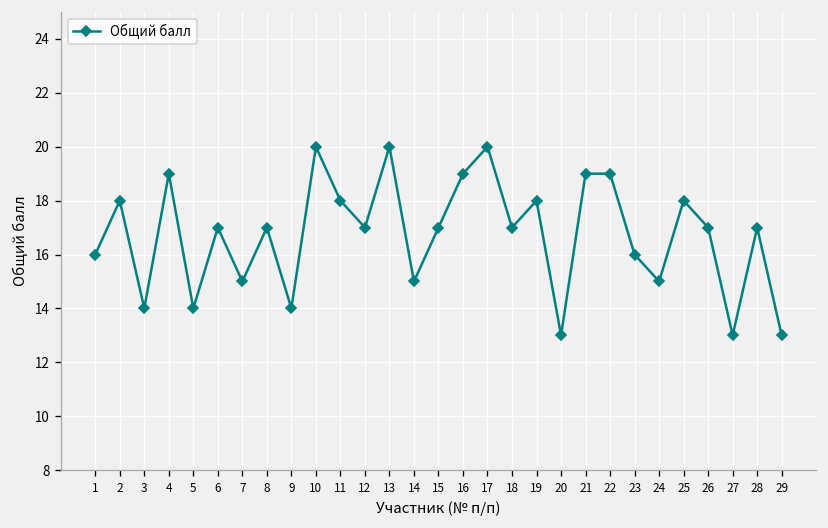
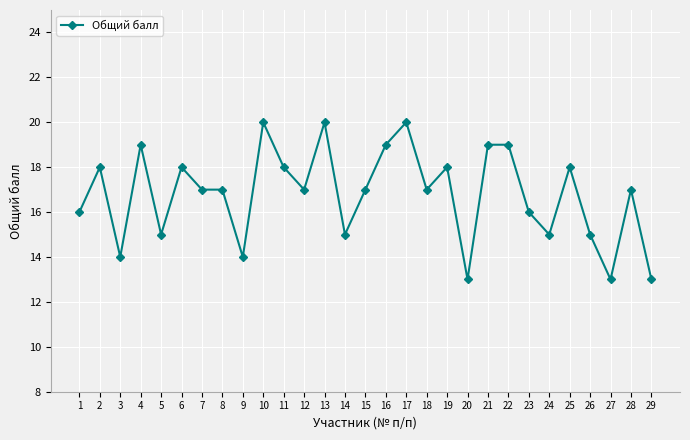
5: 14 -> 15
6: 17 -> 18
7: 15 -> 17
26: 17 -> 15
